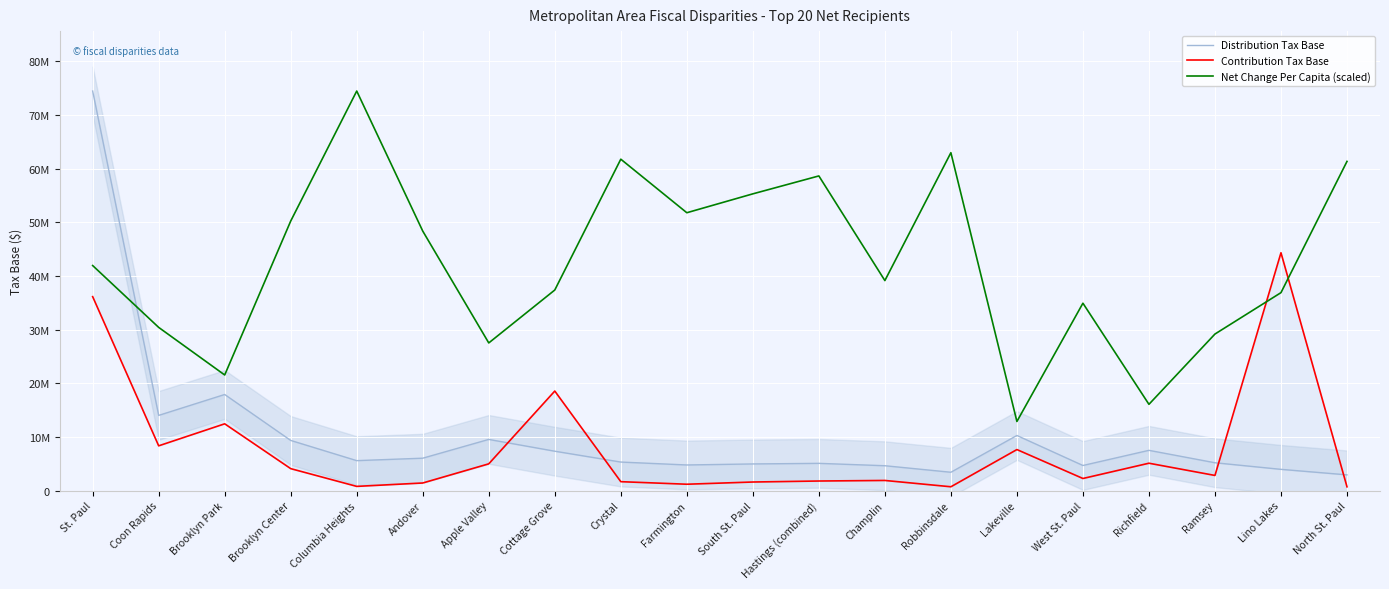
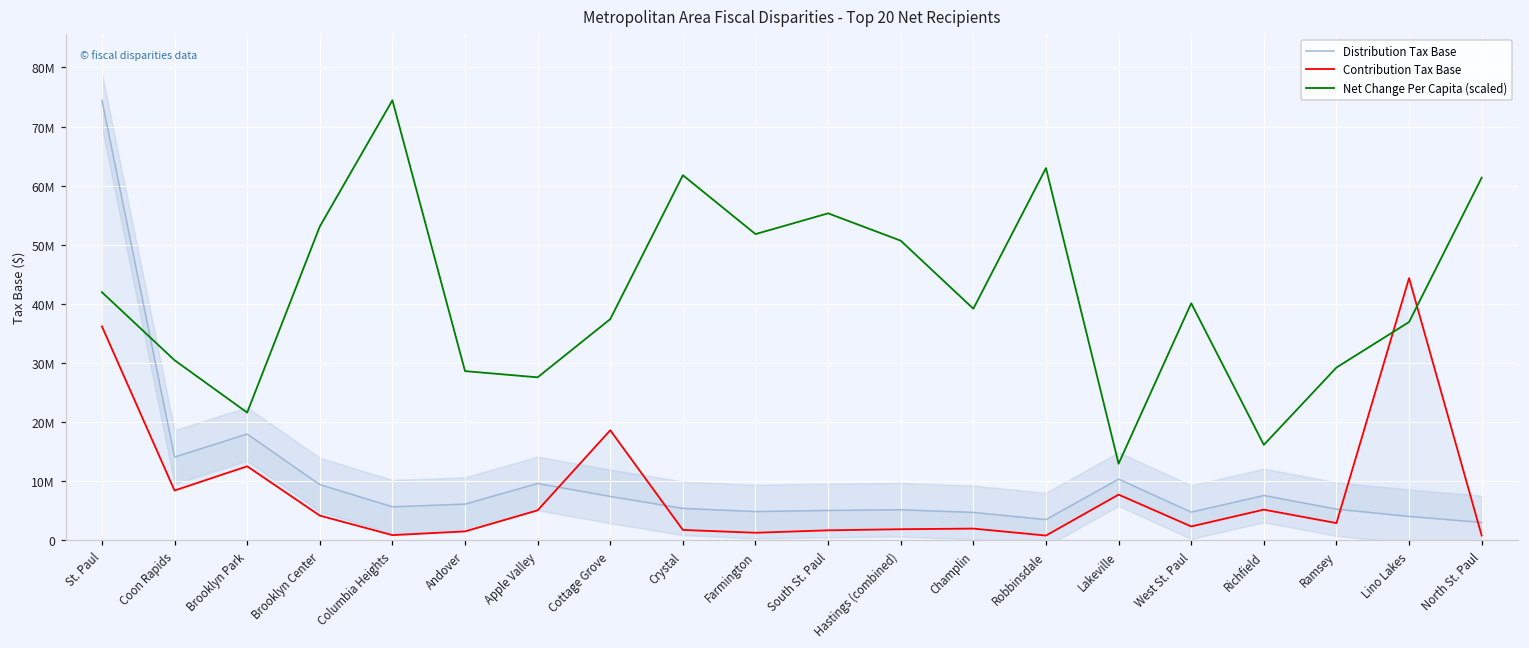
Net Change Per Capita (scaled), Brooklyn Center: 50000000 -> 53000000
Net Change Per Capita (scaled), Andover: 48000000 -> 29000000
Net Change Per Capita (scaled), Hastings (combined): 59000000 -> 51000000
Net Change Per Capita (scaled), West St. Paul: 35000000 -> 40000000
